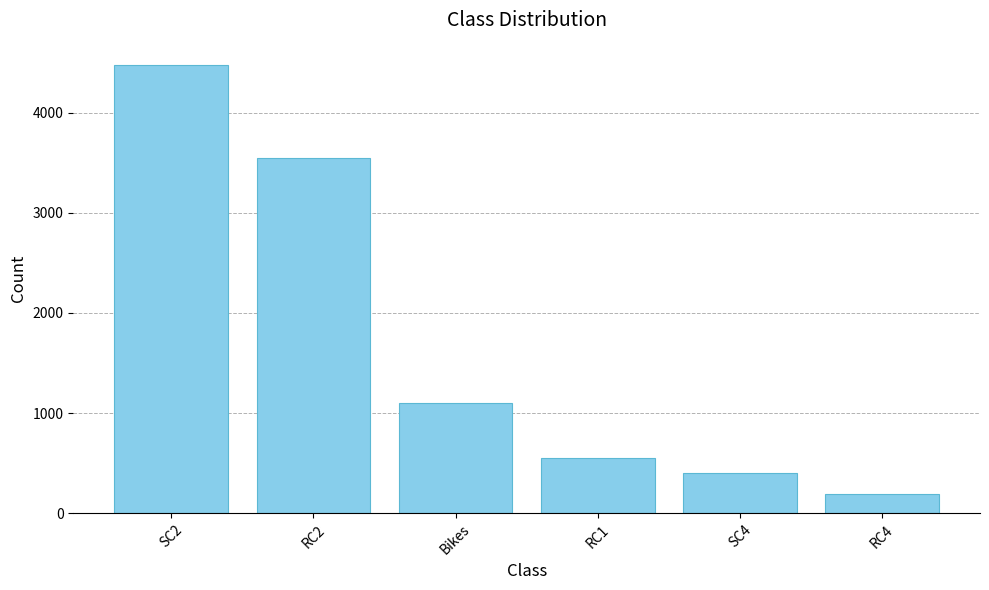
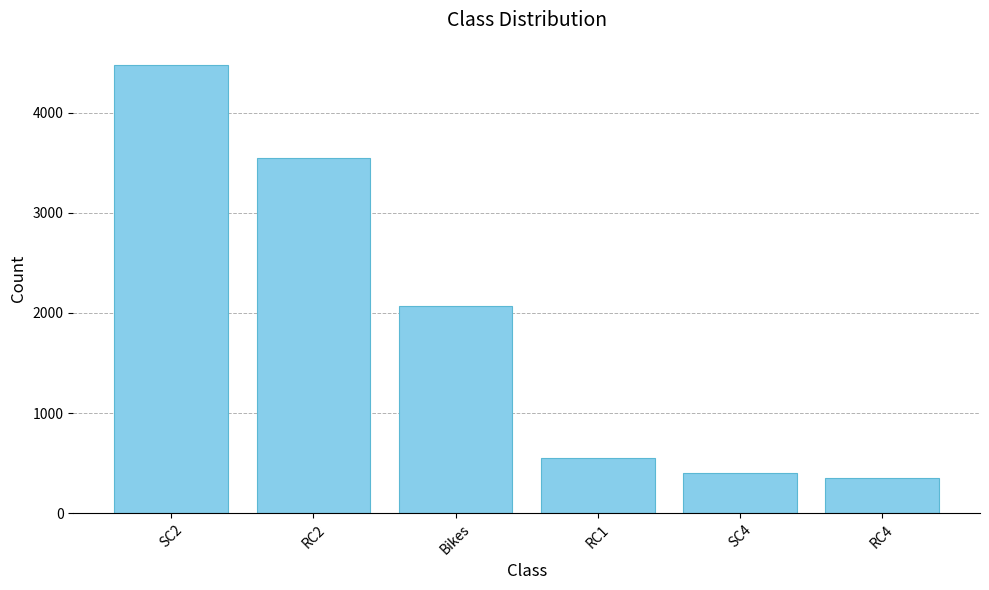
Bikes: 1100 -> 2070
RC4: 190 -> 350
